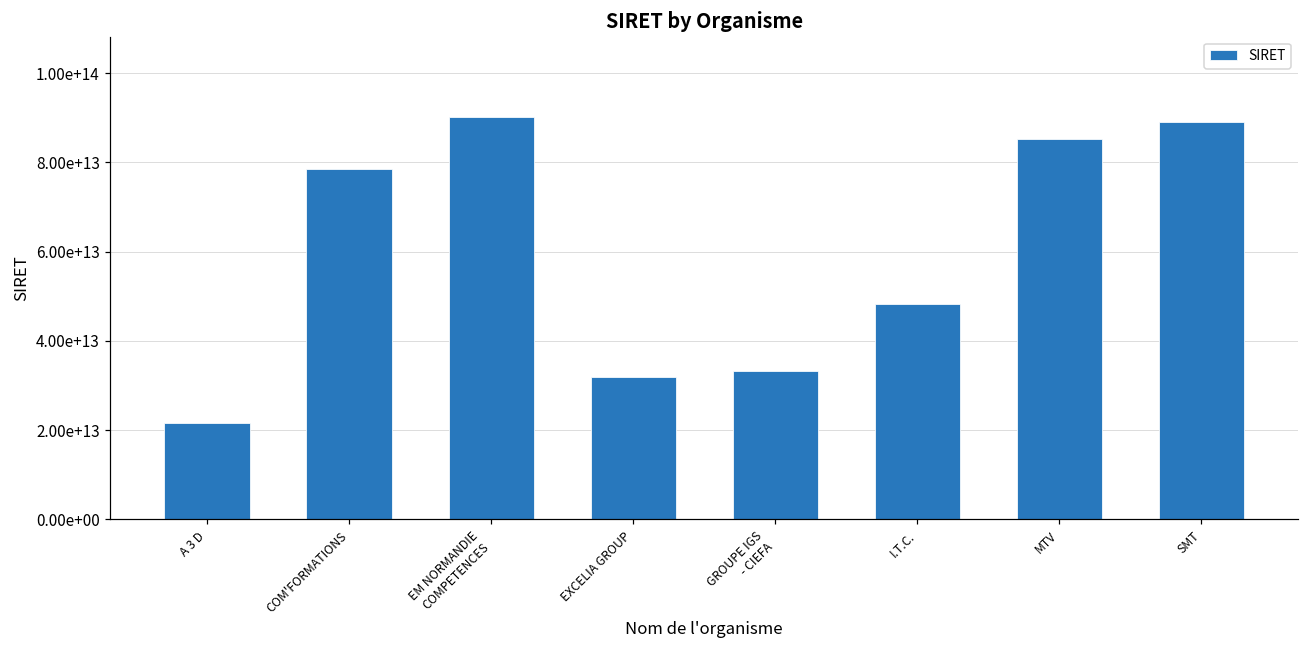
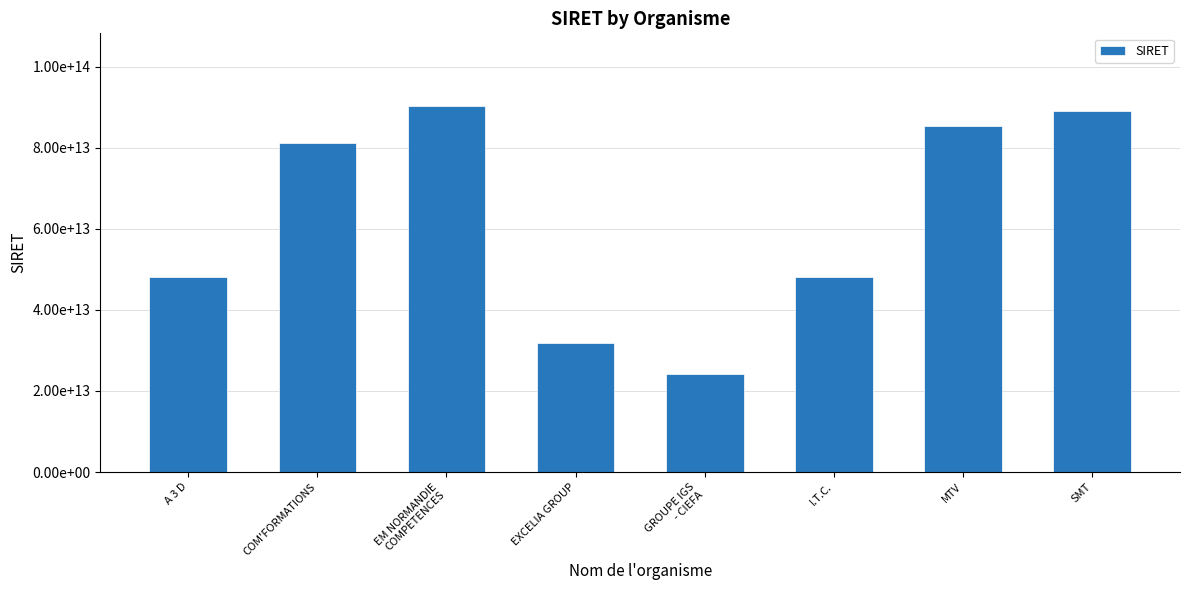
A 3 D: 22000000000000 -> 48000000000000
COM'FORMATIONS: 78000000000000 -> 81000000000000
GROUPE IGS - CIEFA: 33000000000000 -> 24000000000000
